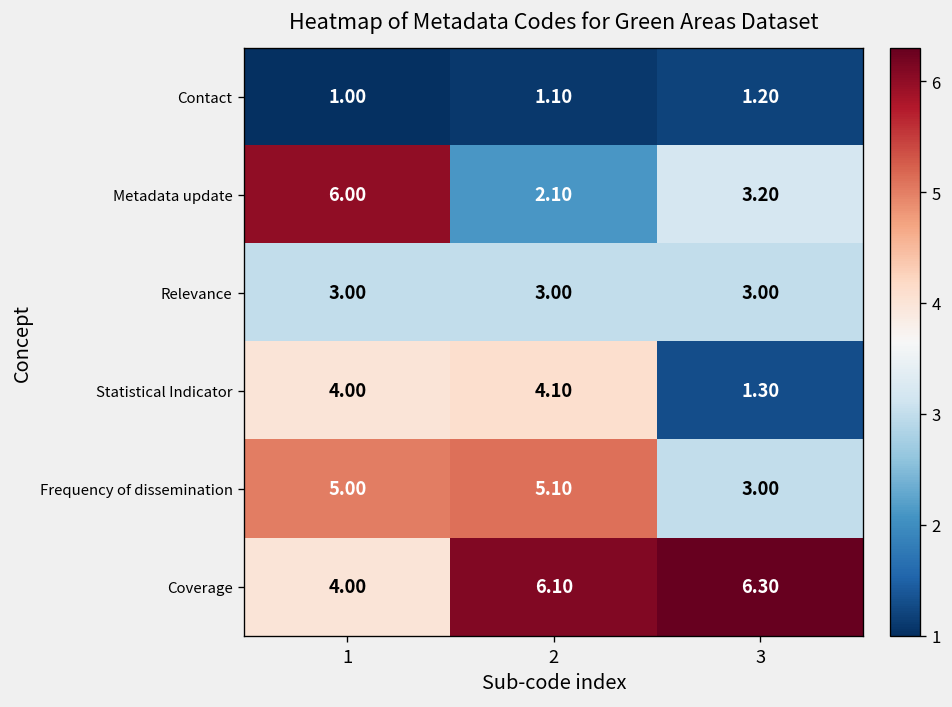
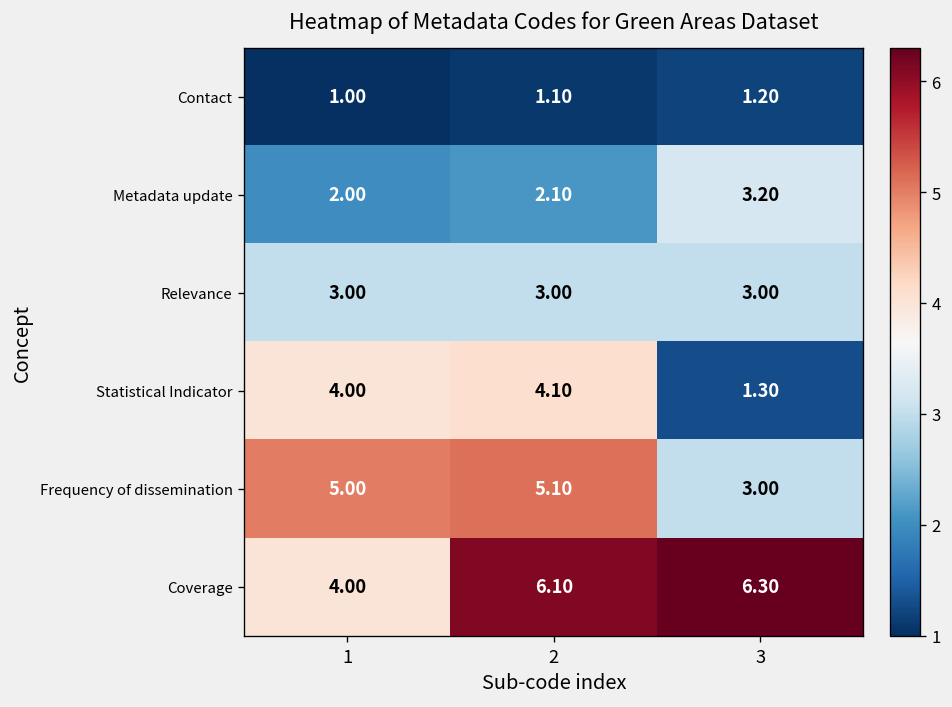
Metadata update, 1: 6.00 -> 2.00
